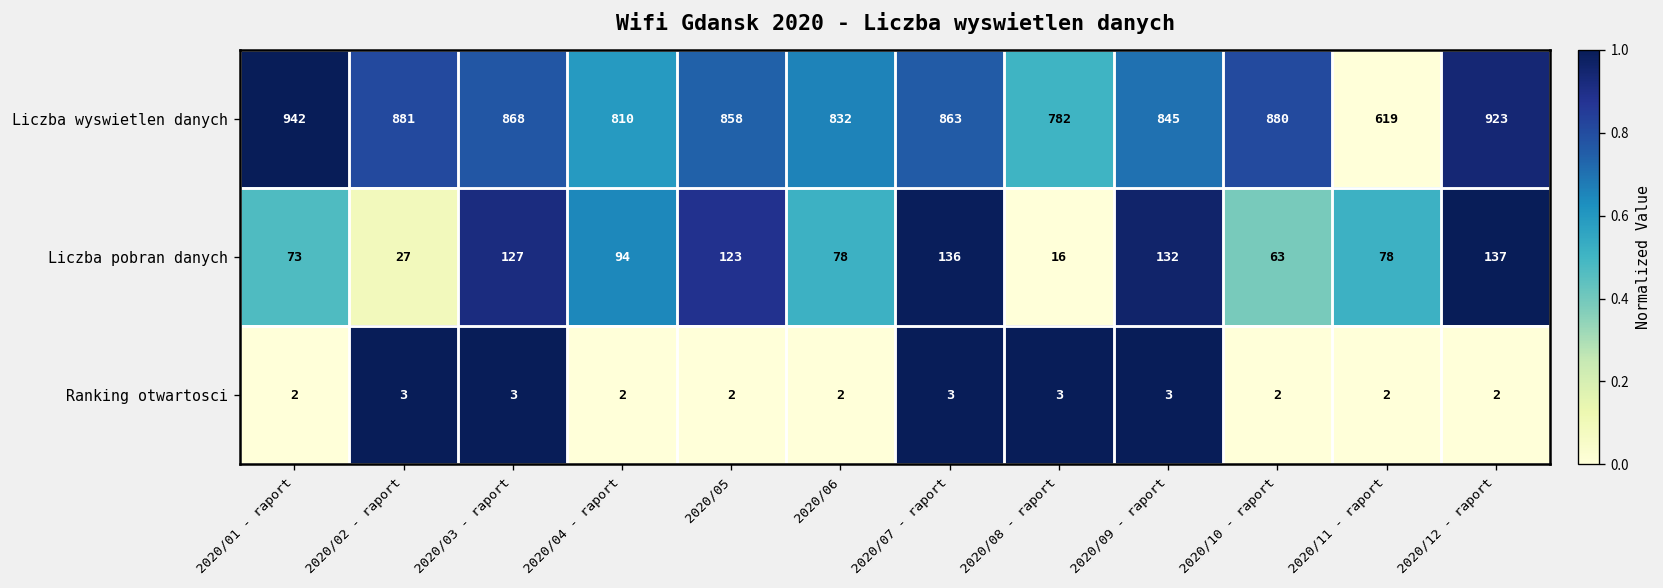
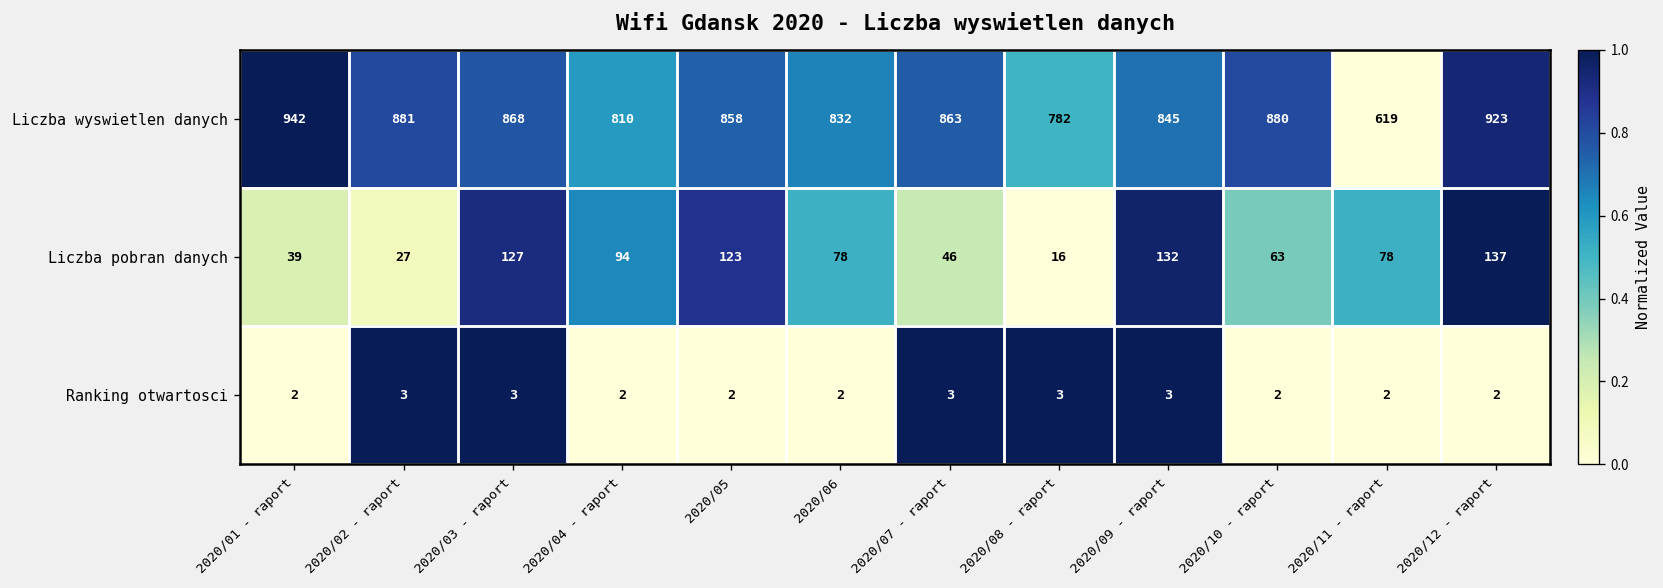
Liczba pobran danych, 2020/01 - raport: 73 -> 39
Liczba pobran danych, 2020/07 - raport: 136 -> 46
